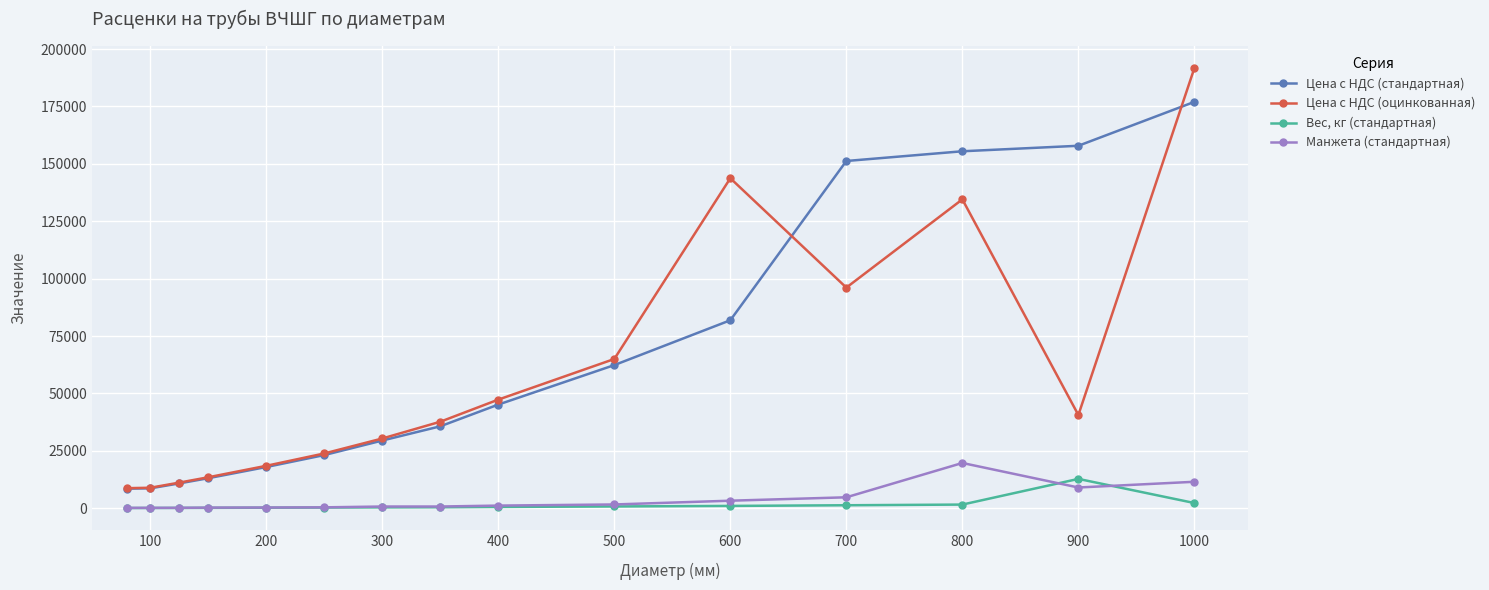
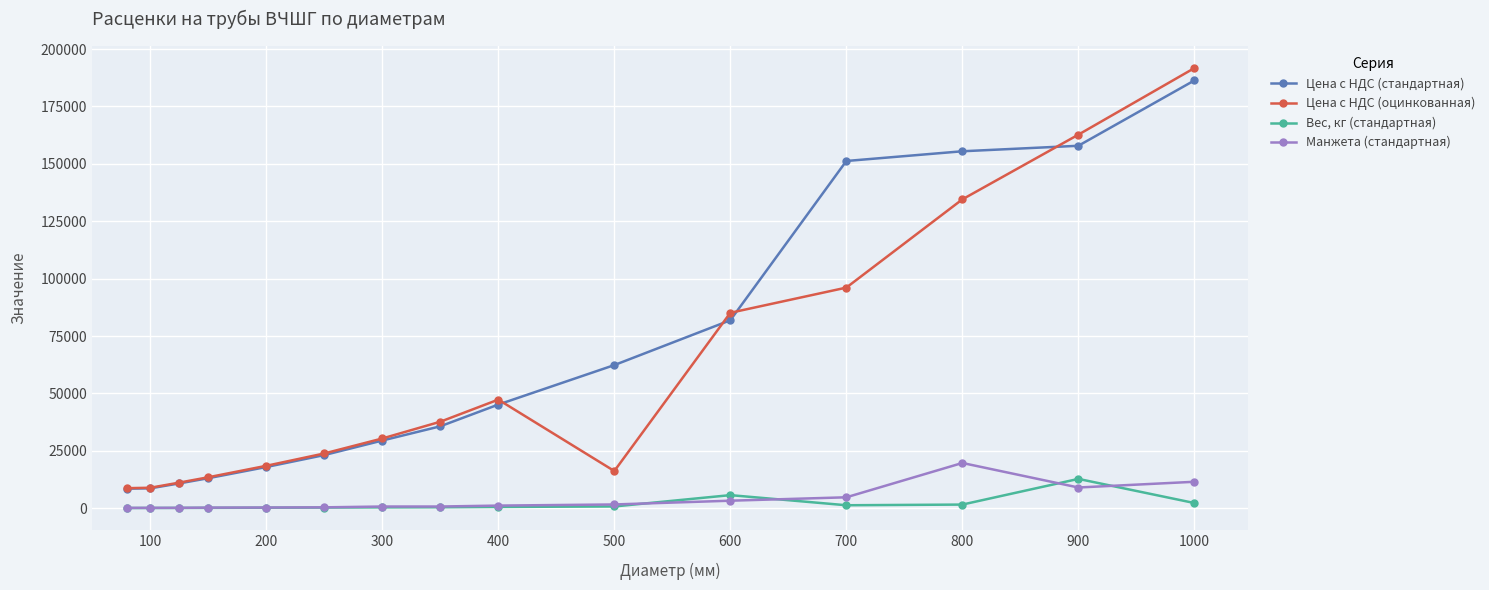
Цена с НДС (оцинкованная), 500: 65000 -> 16000
Цена с НДС (оцинкованная), 600: 144000 -> 85000
Вес, кг (стандартная), 600: 1000 -> 6000
Цена с НДС (оцинкованная), 900: 41000 -> 163000
Цена с НДС (стандартная), 1000: 177000 -> 186000
